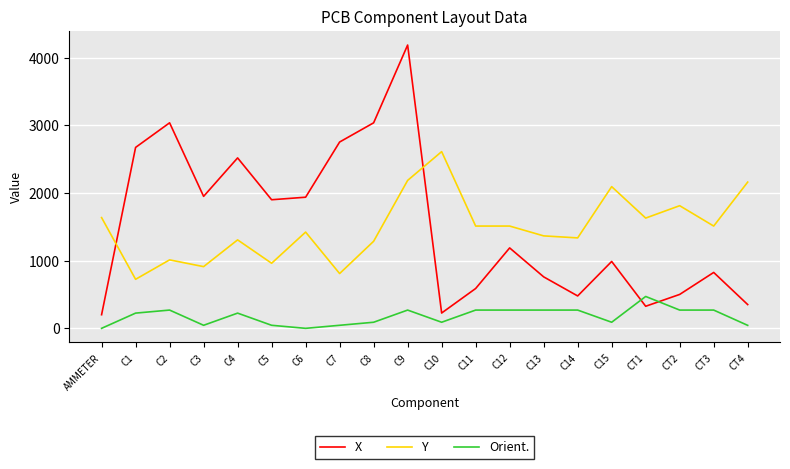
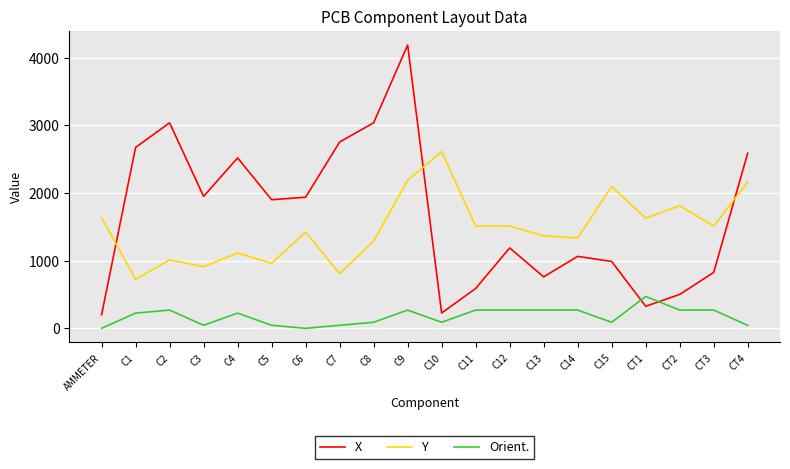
Y, C4: 1300 -> 1100
X, C14: 500 -> 1100
X, CT4: 400 -> 2600
